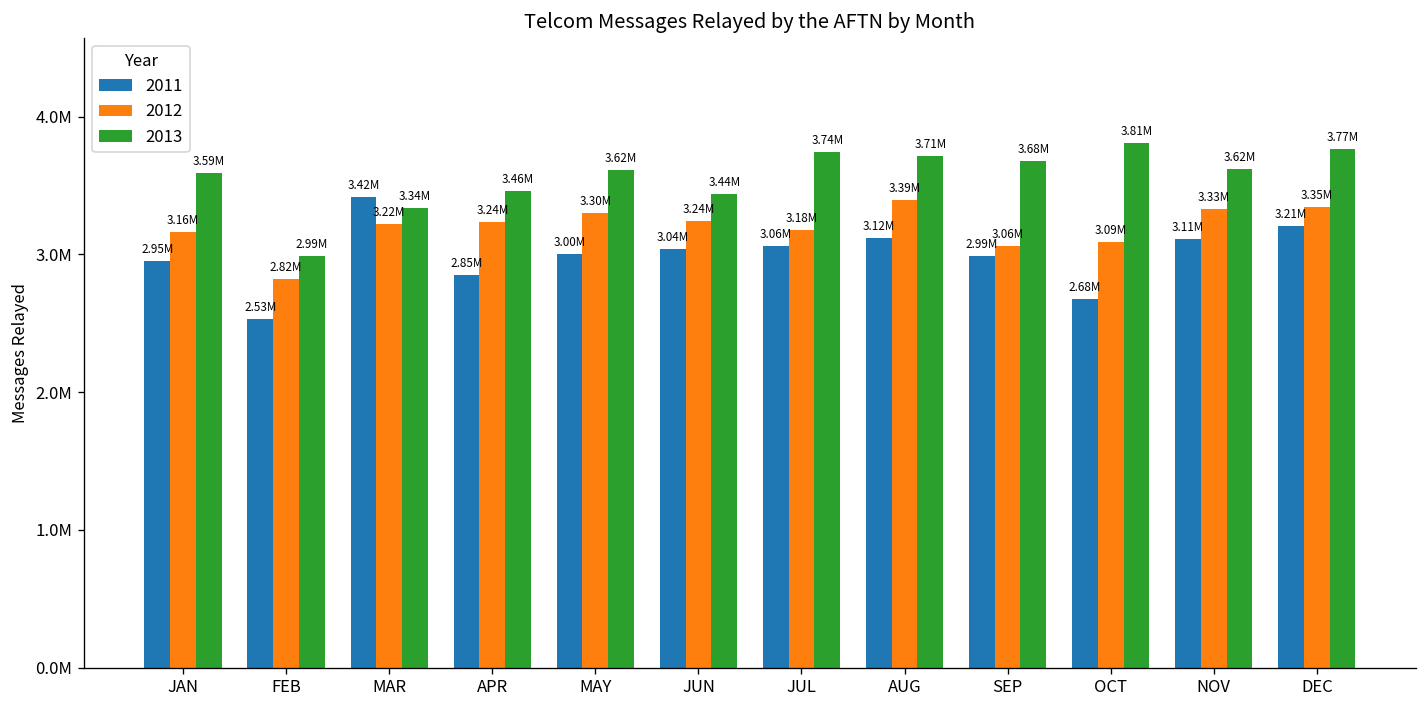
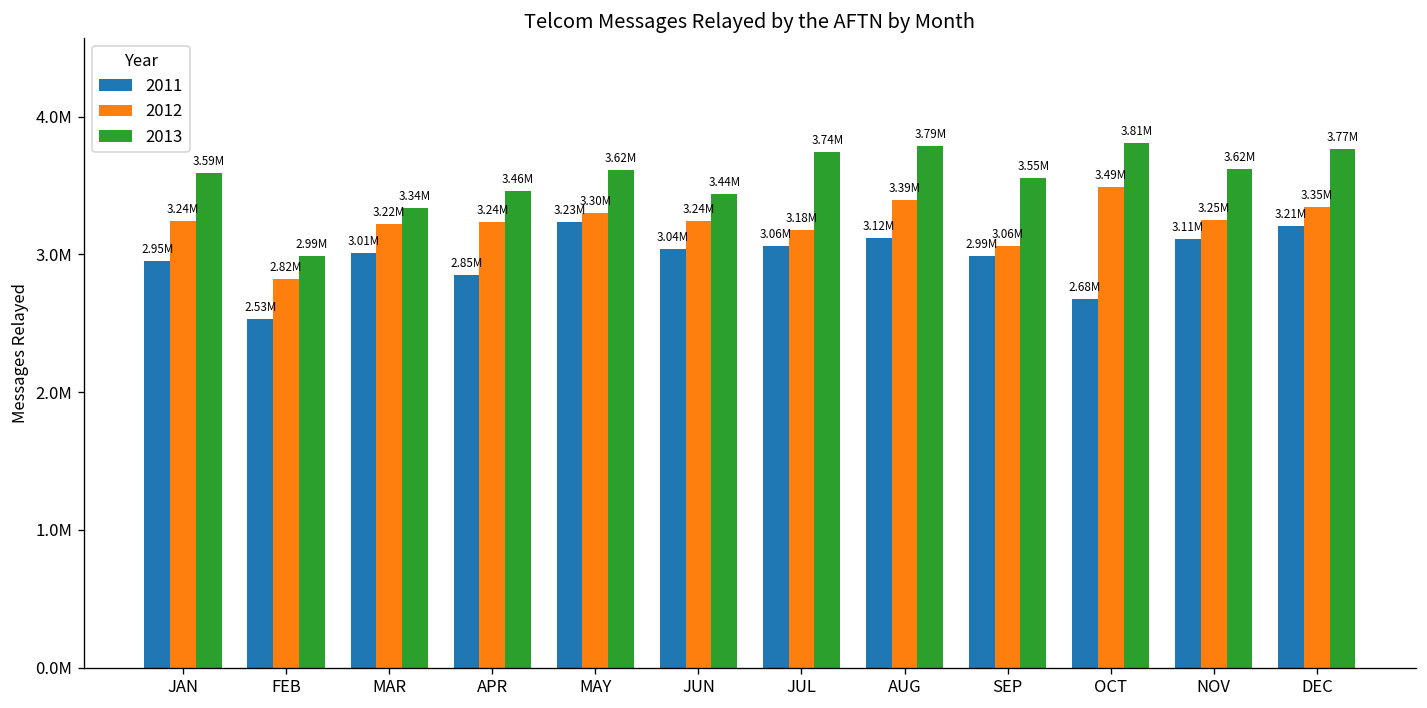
2012, JAN: 3.16M -> 3.24M
2011, MAR: 3.42M -> 3.01M
2011, MAY: 3.00M -> 3.23M
2013, AUG: 3.71M -> 3.79M
2013, SEP: 3.68M -> 3.55M
2012, OCT: 3.09M -> 3.49M
2012, NOV: 3.33M -> 3.25M
